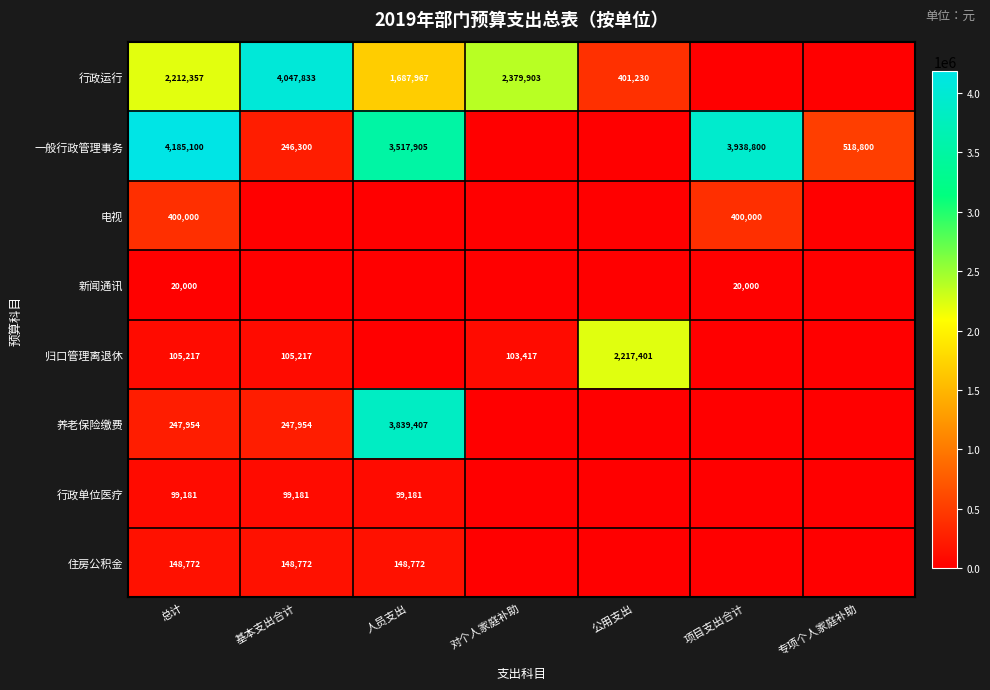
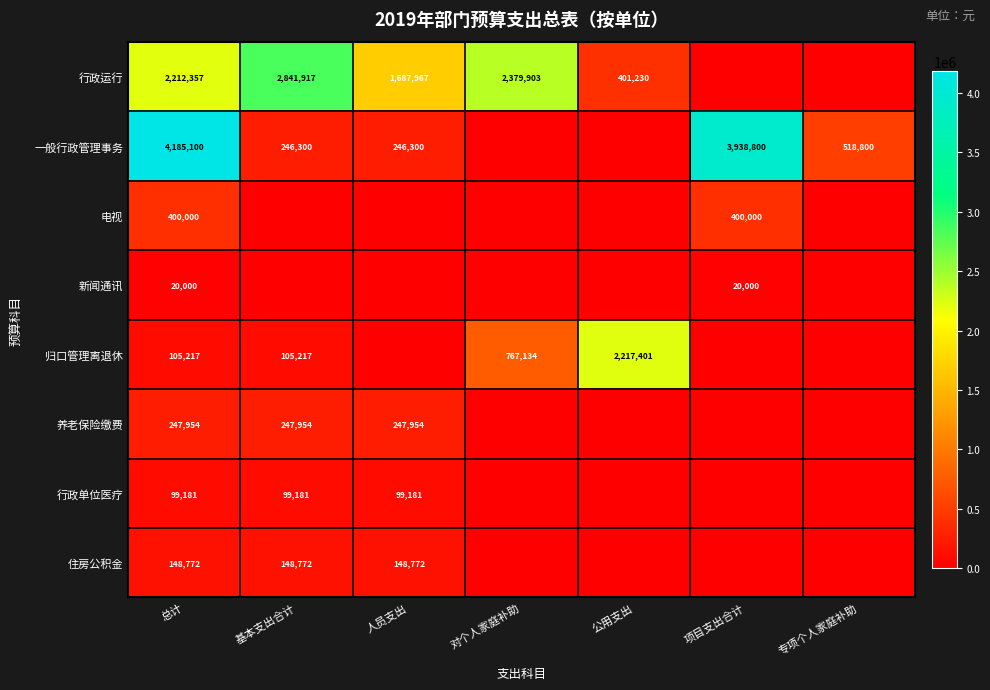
行政运行, 基本支出合计: 4,047,833 -> 2,841,917
一般行政管理事务, 人员支出: 3,517,905 -> 246,300
归口管理离退休, 对个人家庭补助: 103,417 -> 767,134
养老保险缴费, 人员支出: 3,839,407 -> 247,954
